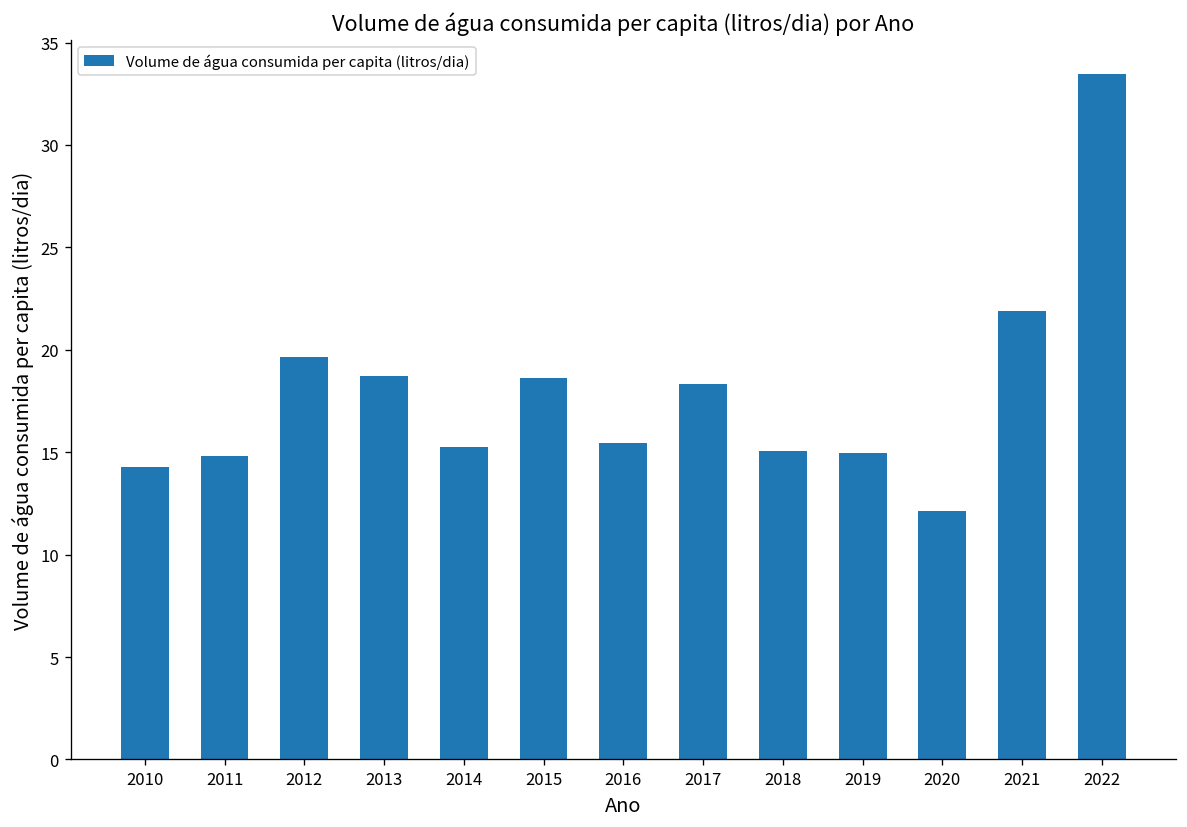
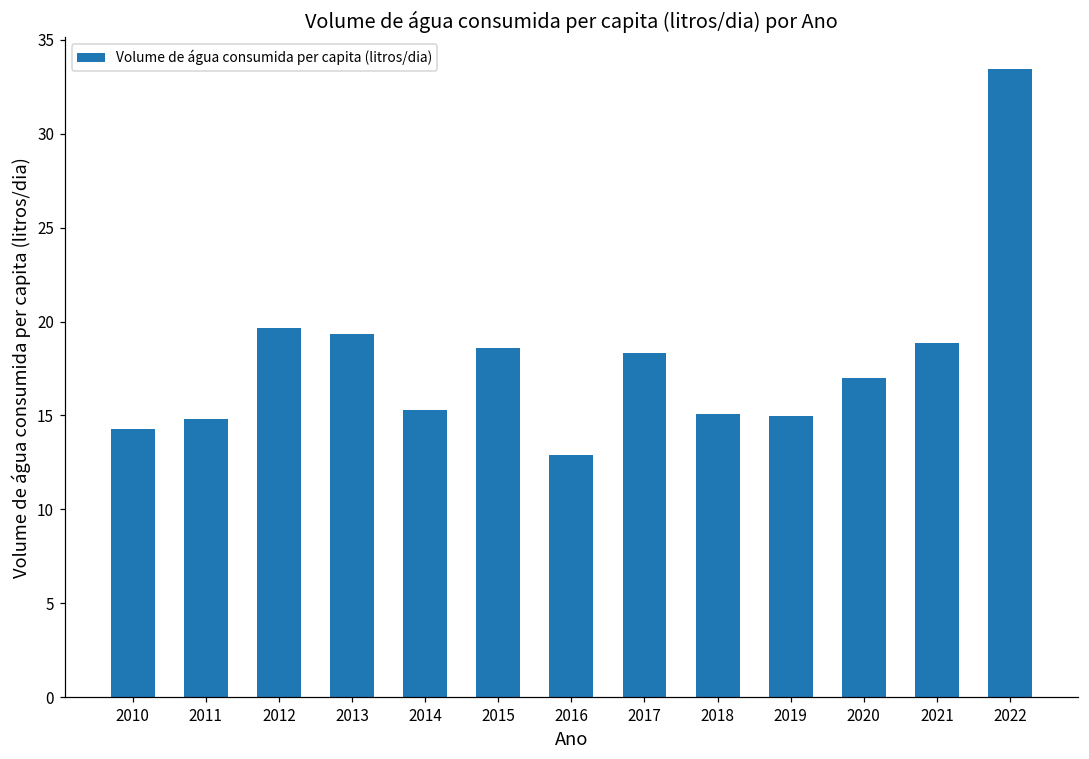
2013: 18.7 -> 19.4
2016: 15.5 -> 12.9
2020: 12.2 -> 17.0
2021: 21.9 -> 18.9
